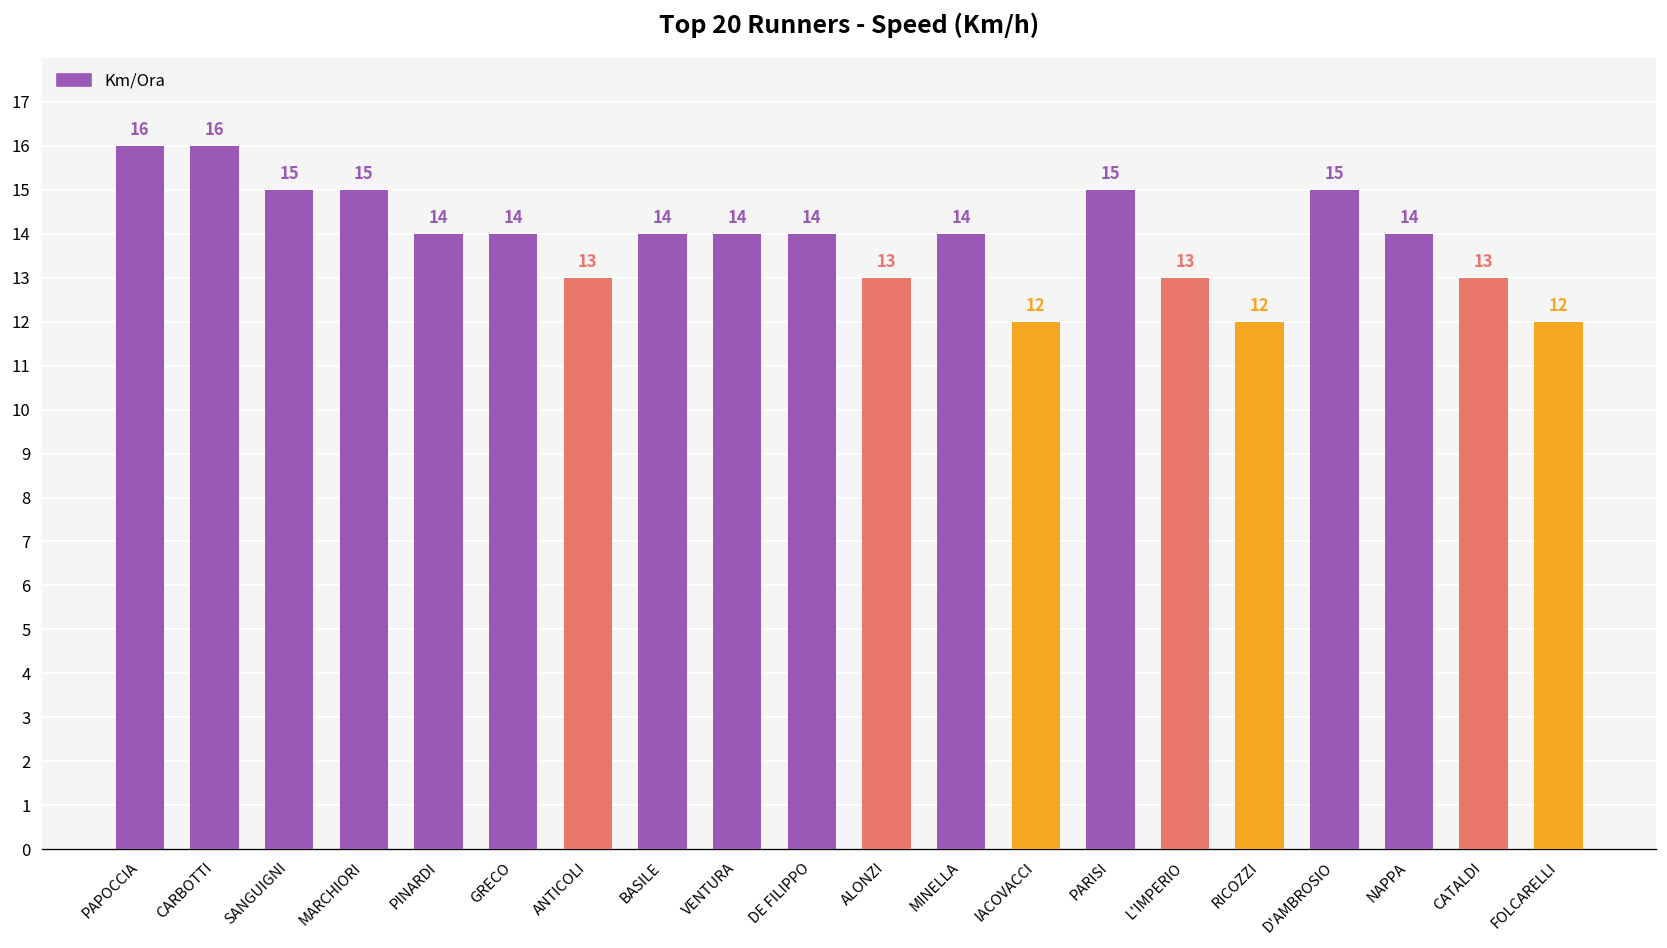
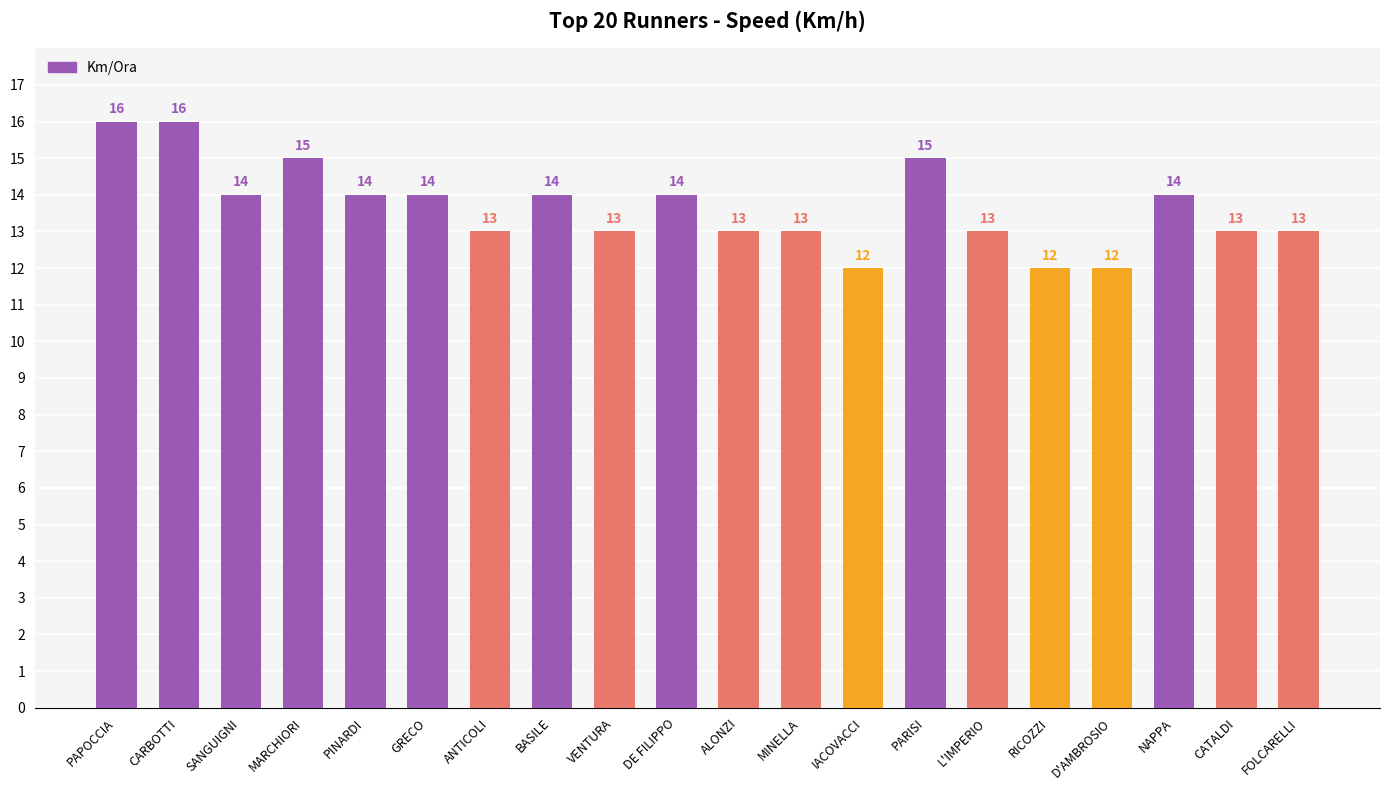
SANGUIGNI: 15 -> 14
VENTURA: 14 -> 13
MINELLA: 14 -> 13
D'AMBROSIO: 15 -> 12
FOLCARELLI: 12 -> 13
